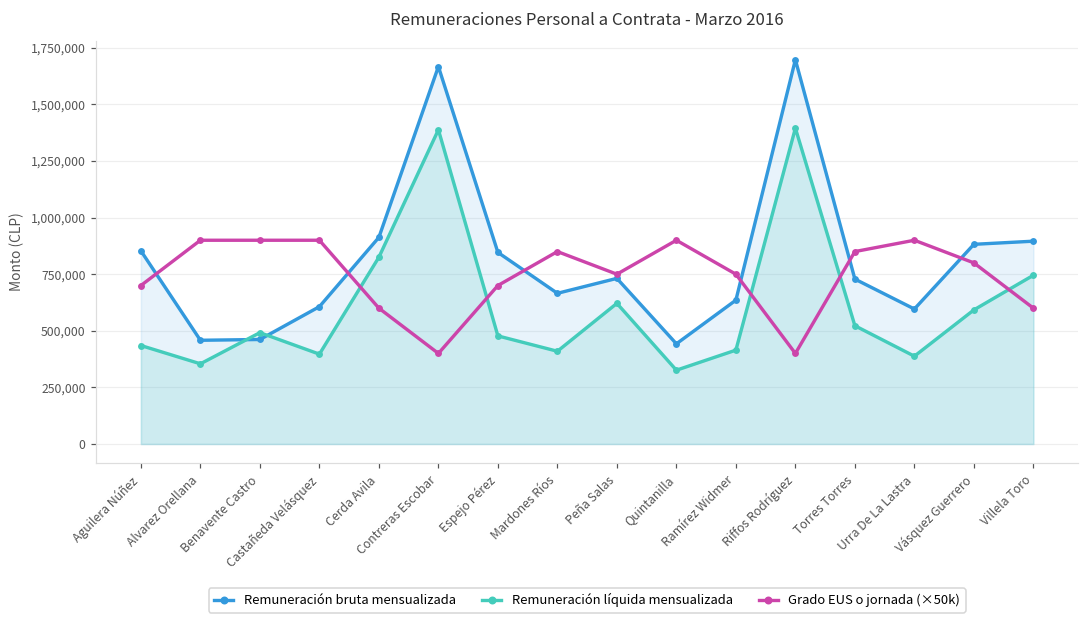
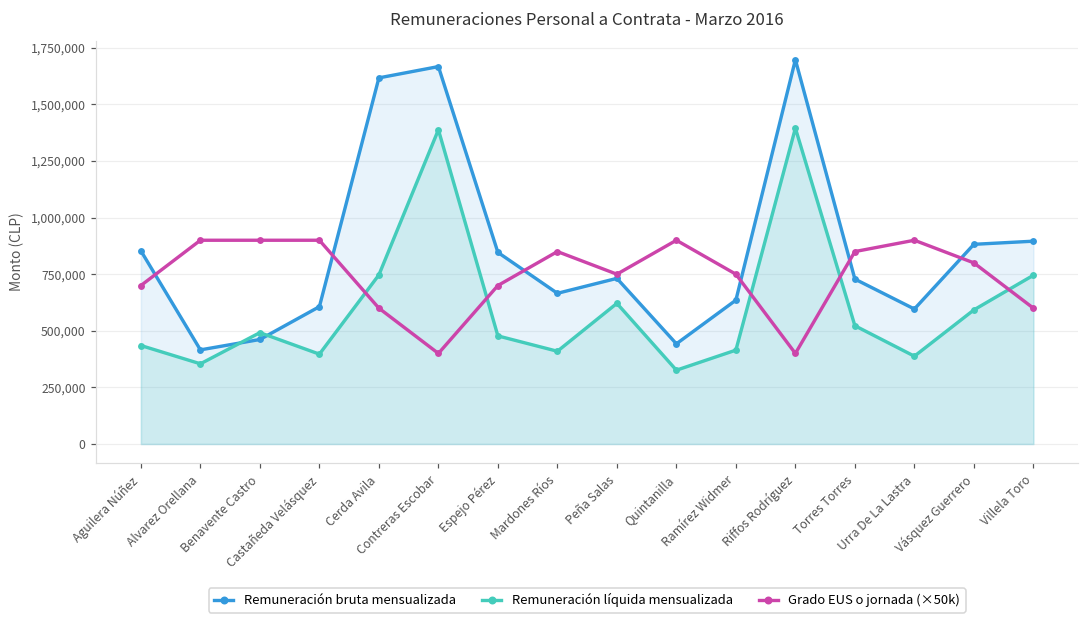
Remuneración bruta mensualizada, Alvarez Orellana: 460,000 -> 420,000
Remuneración bruta mensualizada, Cerda Avila: 910,000 -> 1,620,000
Remuneración líquida mensualizada, Cerda Avila: 830,000 -> 750,000
